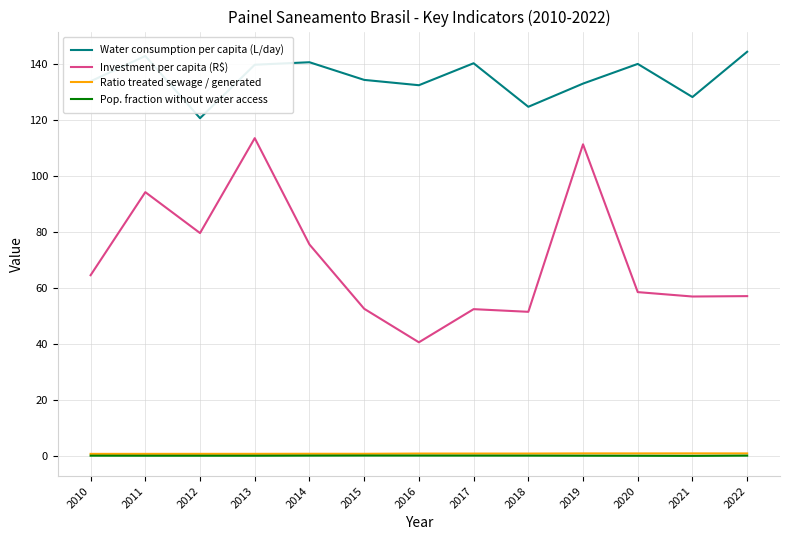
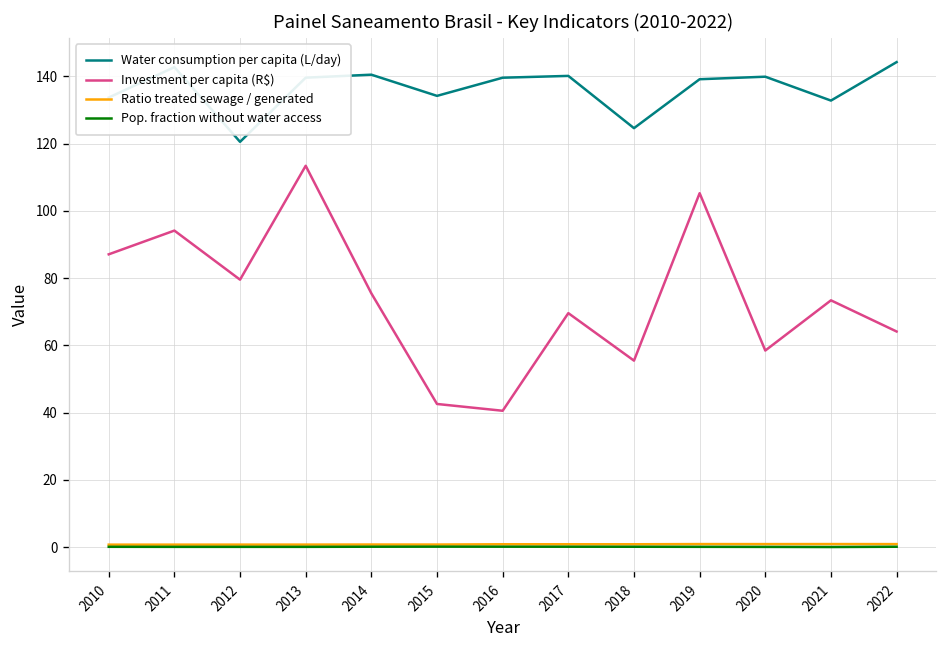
Investment per capita (R$), 2010: 65 -> 87
Investment per capita (R$), 2015: 53 -> 43
Water consumption per capita (L/day), 2016: 132 -> 140
Investment per capita (R$), 2017: 52 -> 70
Investment per capita (R$), 2018: 51 -> 55
Water consumption per capita (L/day), 2019: 133 -> 139
Investment per capita (R$), 2019: 111 -> 105
Water consumption per capita (L/day), 2021: 128 -> 133
Investment per capita (R$), 2021: 57 -> 73
Investment per capita (R$), 2022: 57 -> 64
